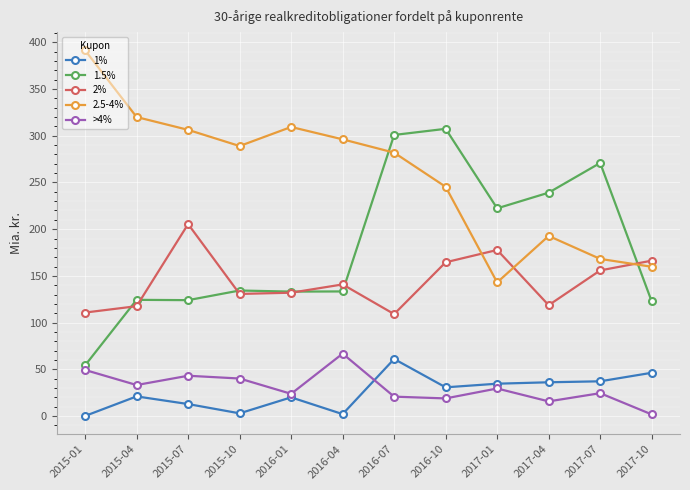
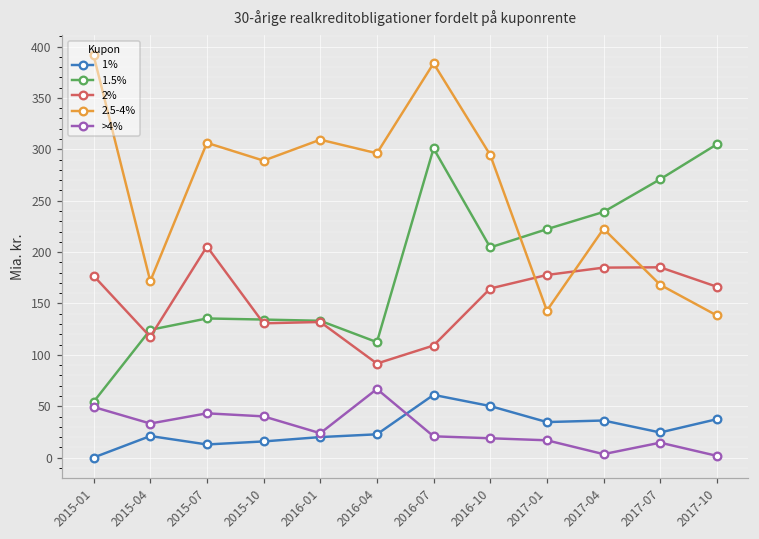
2%, 2015-01: 110 -> 180
2.5-4%, 2015-04: 320 -> 170
1.5%, 2015-07: 120 -> 140
1%, 2015-10: 0 -> 20
1%, 2016-04: 0 -> 20
1.5%, 2016-04: 130 -> 110
2%, 2016-04: 140 -> 90
2.5-4%, 2016-07: 280 -> 380
1%, 2016-10: 30 -> 50
1.5%, 2016-10: 310 -> 200
2.5-4%, 2016-10: 250 -> 290
>4%, 2017-01: 30 -> 20
2%, 2017-04: 120 -> 180
2.5-4%, 2017-04: 190 -> 220
>4%, 2017-04: 20 -> 0
1%, 2017-07: 40 -> 20
2%, 2017-07: 160 -> 190
>4%, 2017-07: 20 -> 10
1%, 2017-10: 50 -> 40
1.5%, 2017-10: 120 -> 300
2.5-4%, 2017-10: 160 -> 140
